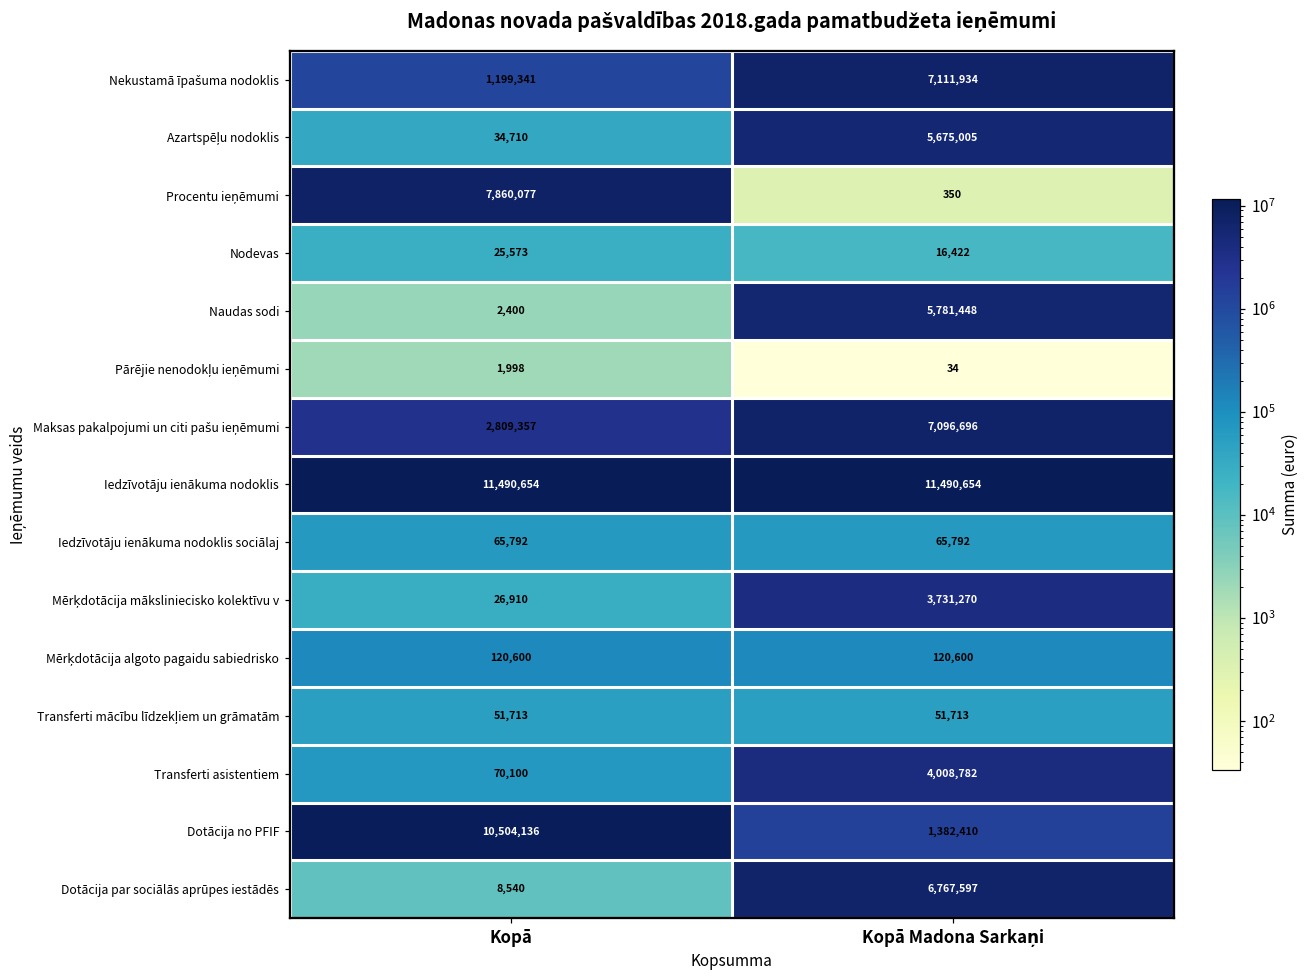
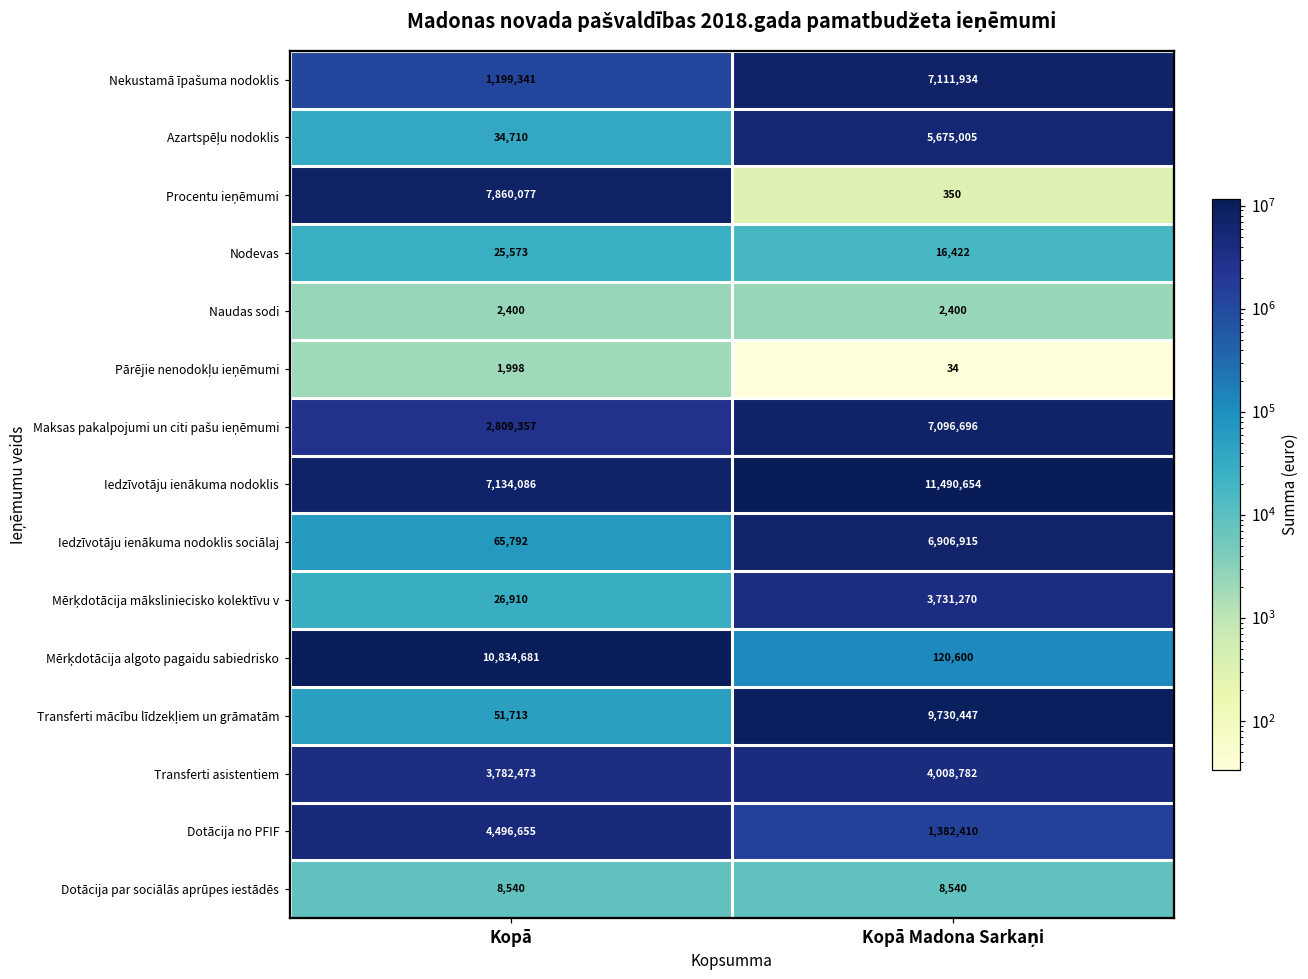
Naudas sodi, Kopā Madona Sarkaņi: 5,781,448 -> 2,400
Iedzīvotāju ienākuma nodoklis, Kopā: 11,490,654 -> 7,134,086
Iedzīvotāju ienākuma nodoklis sociālaj, Kopā Madona Sarkaņi: 65,792 -> 6,906,915
Mērķdotācija algoto pagaidu sabiedrisko, Kopā: 120,600 -> 10,834,681
Transferti mācību līdzekļiem un grāmatām, Kopā Madona Sarkaņi: 51,713 -> 9,730,447
Transferti asistentiem, Kopā: 70,100 -> 3,782,473
Dotācija no PFIF, Kopā: 10,504,136 -> 4,496,655
Dotācija par sociālās aprūpes iestādēs, Kopā Madona Sarkaņi: 6,767,597 -> 8,540
